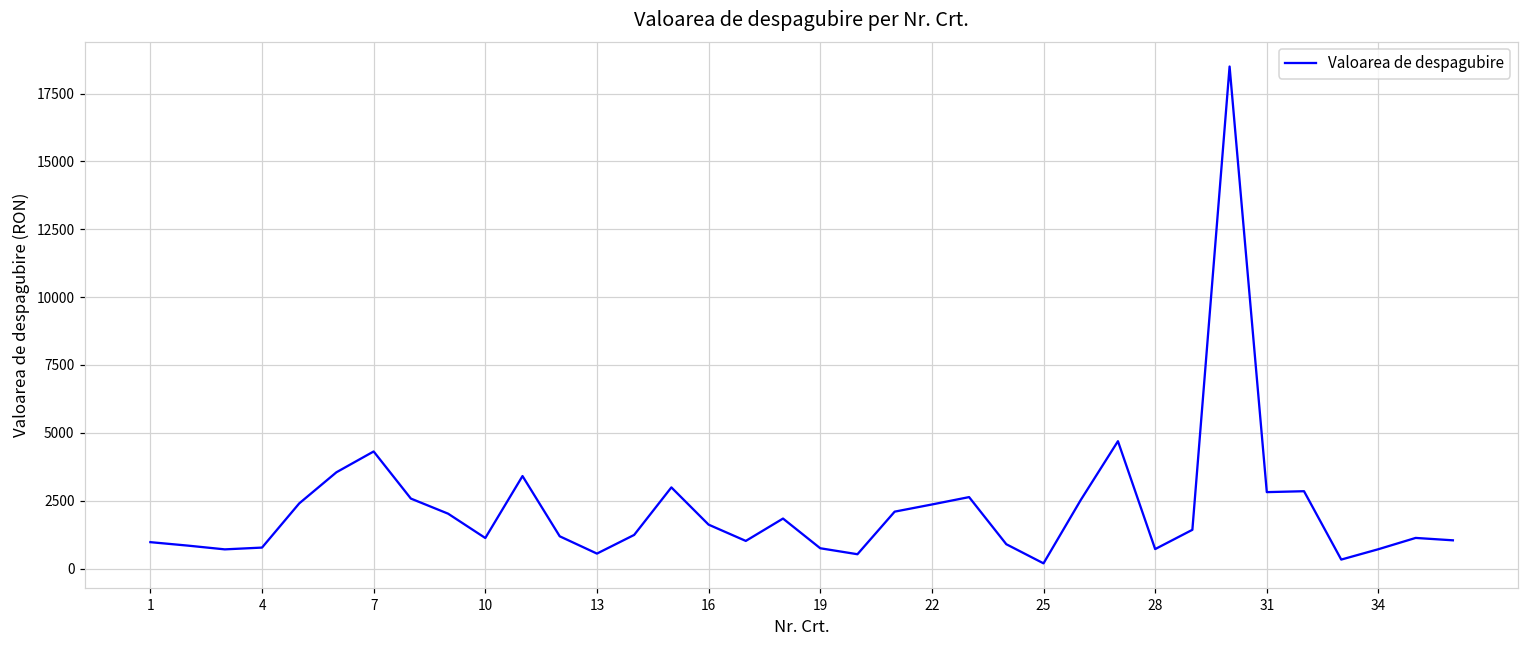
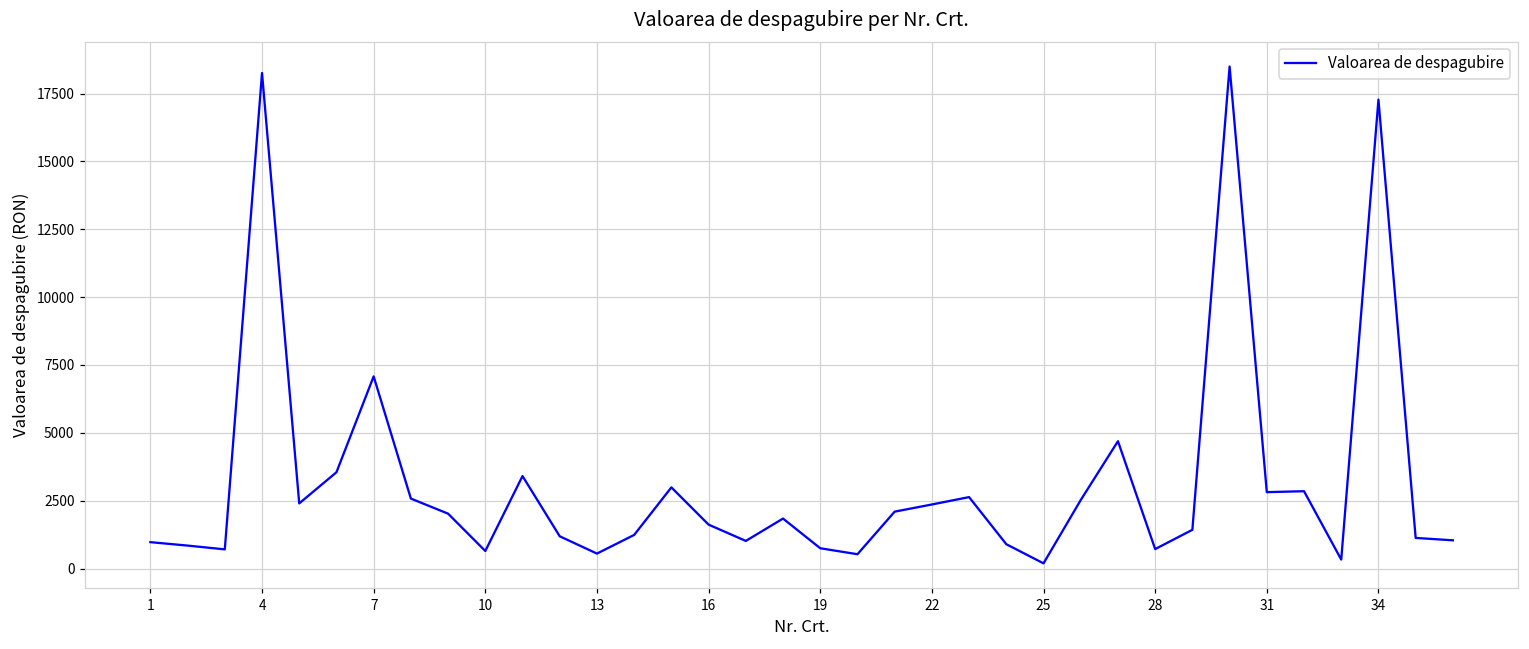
4: 800 -> 18300
7: 4300 -> 7100
10: 1100 -> 600
34: 700 -> 17300
